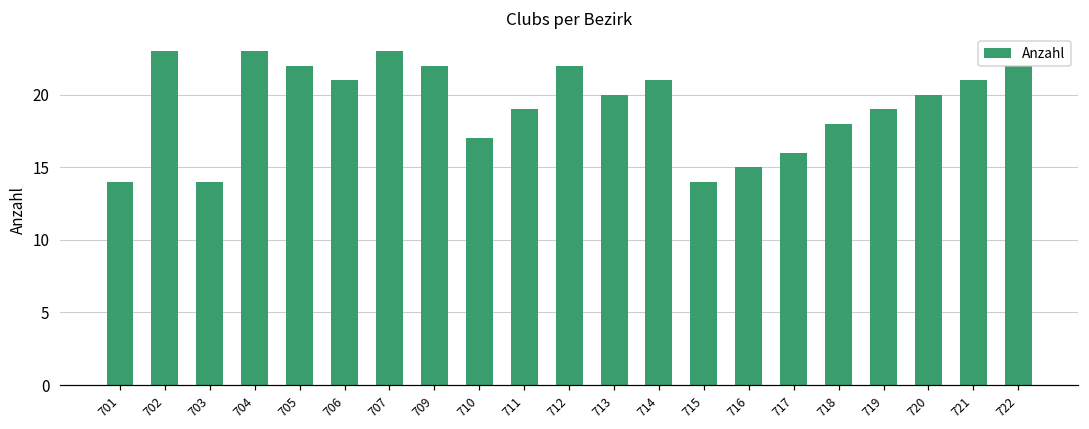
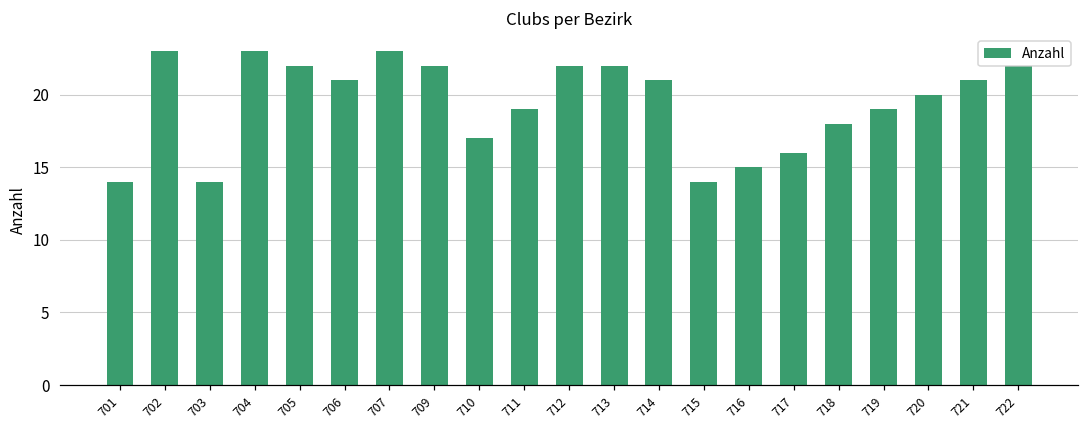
713: 20 -> 22
